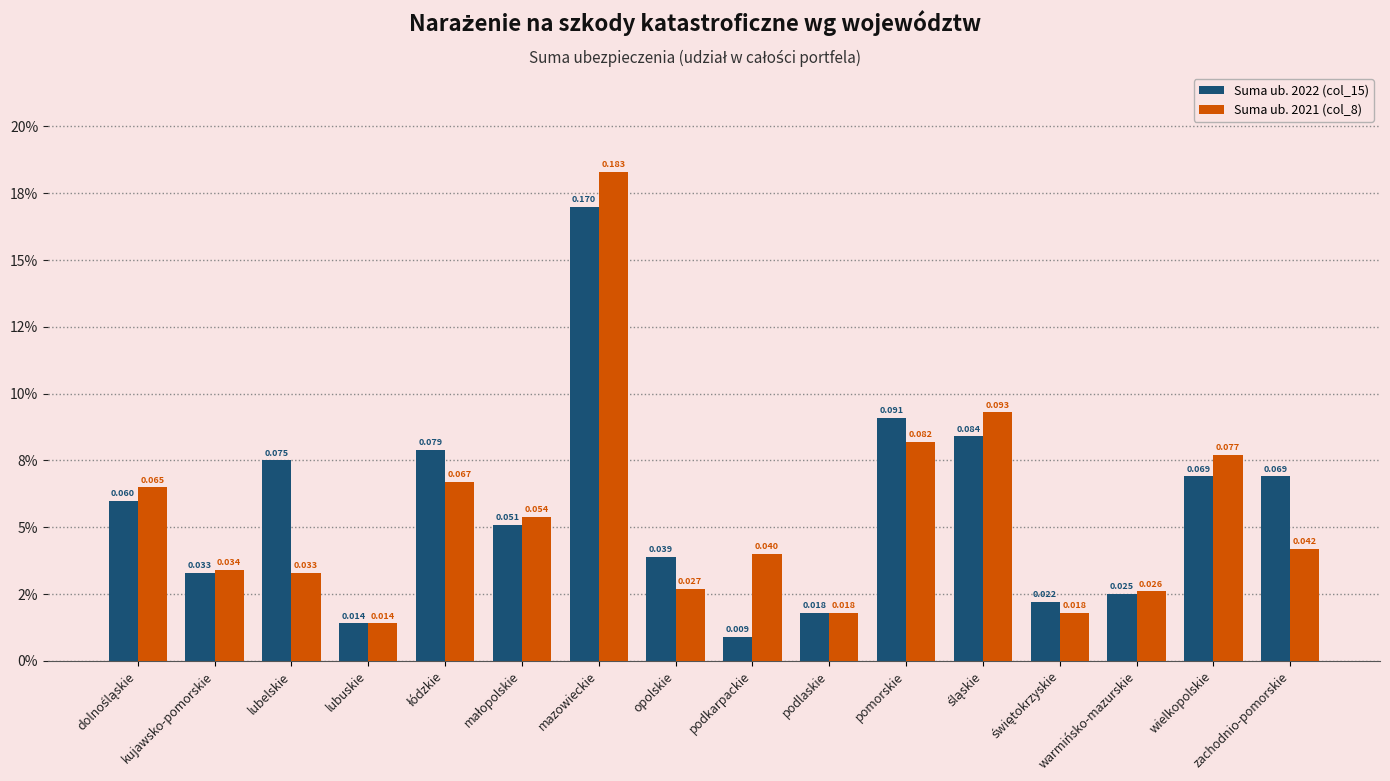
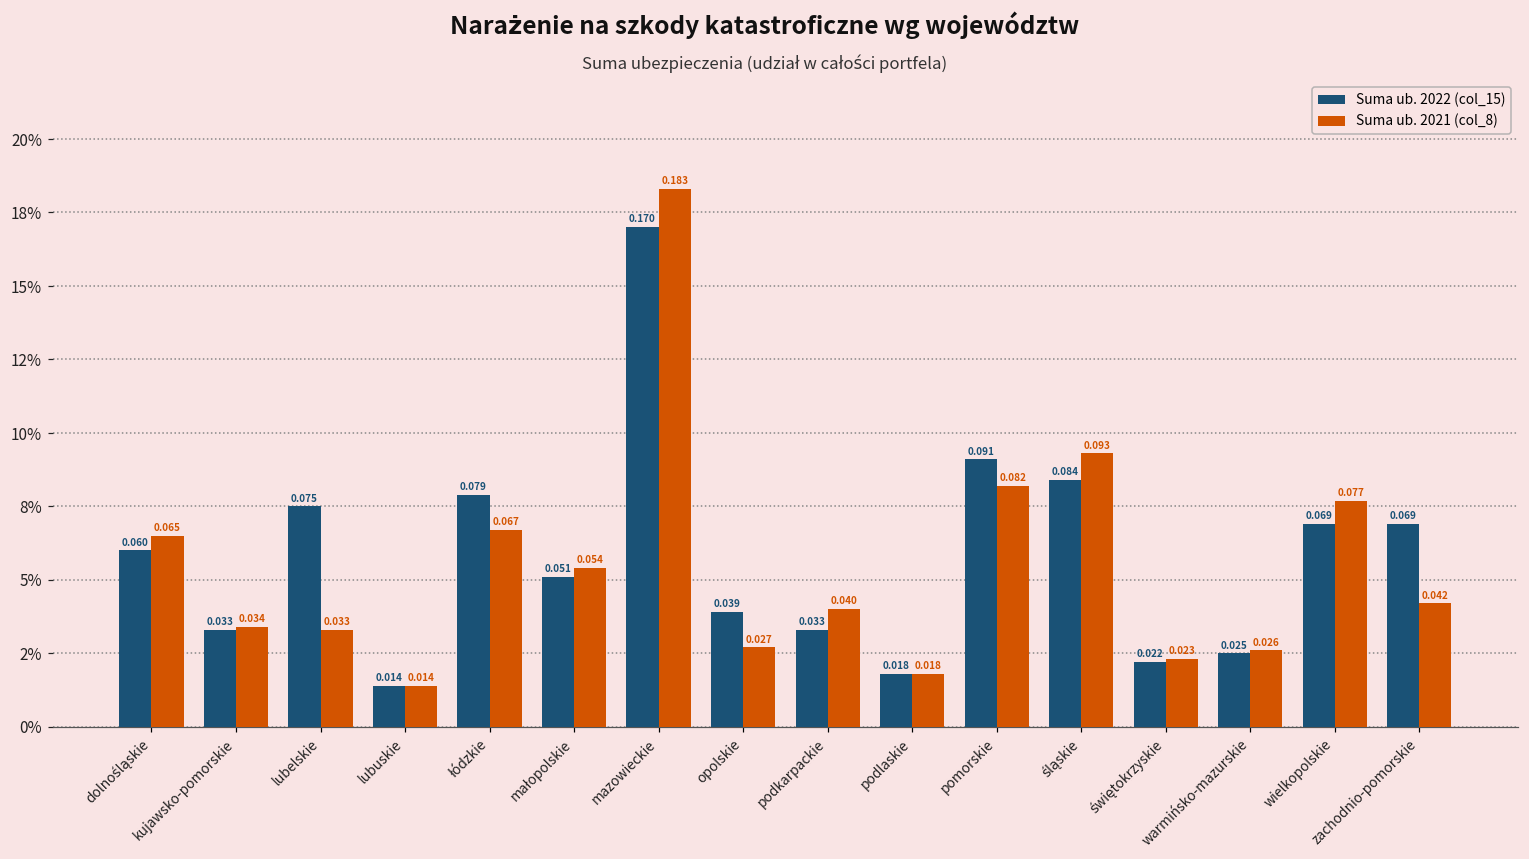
Suma ub. 2022 (col_15), podkarpackie: 0.009 -> 0.033
Suma ub. 2021 (col_8), świętokrzyskie: 0.018 -> 0.023
